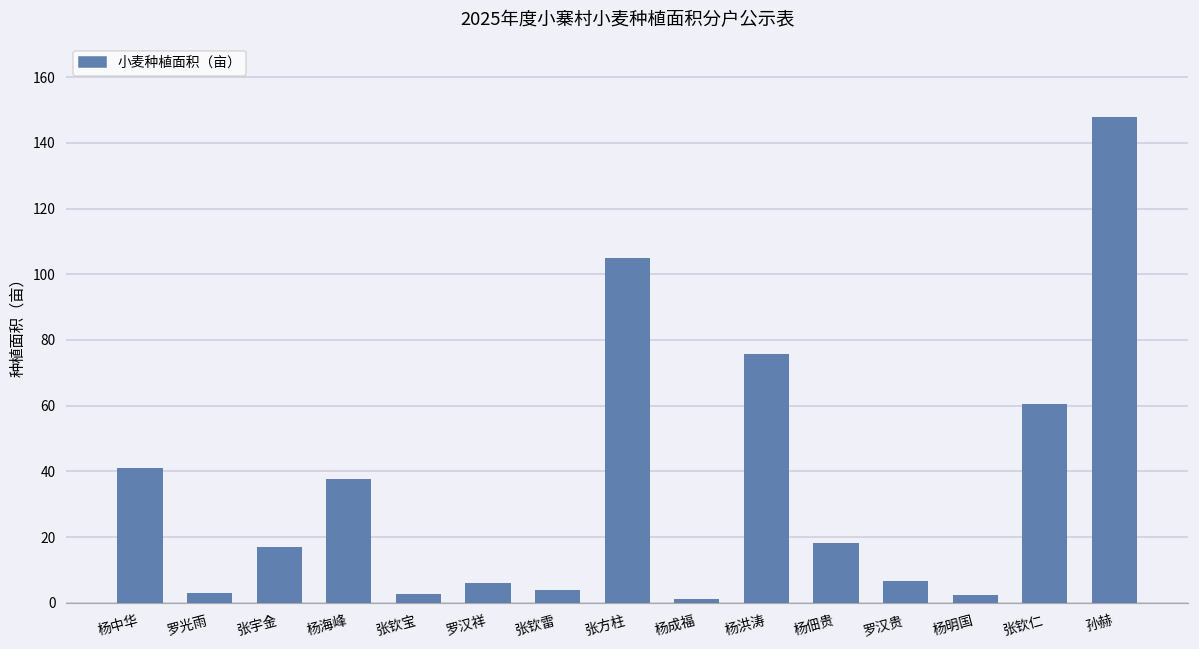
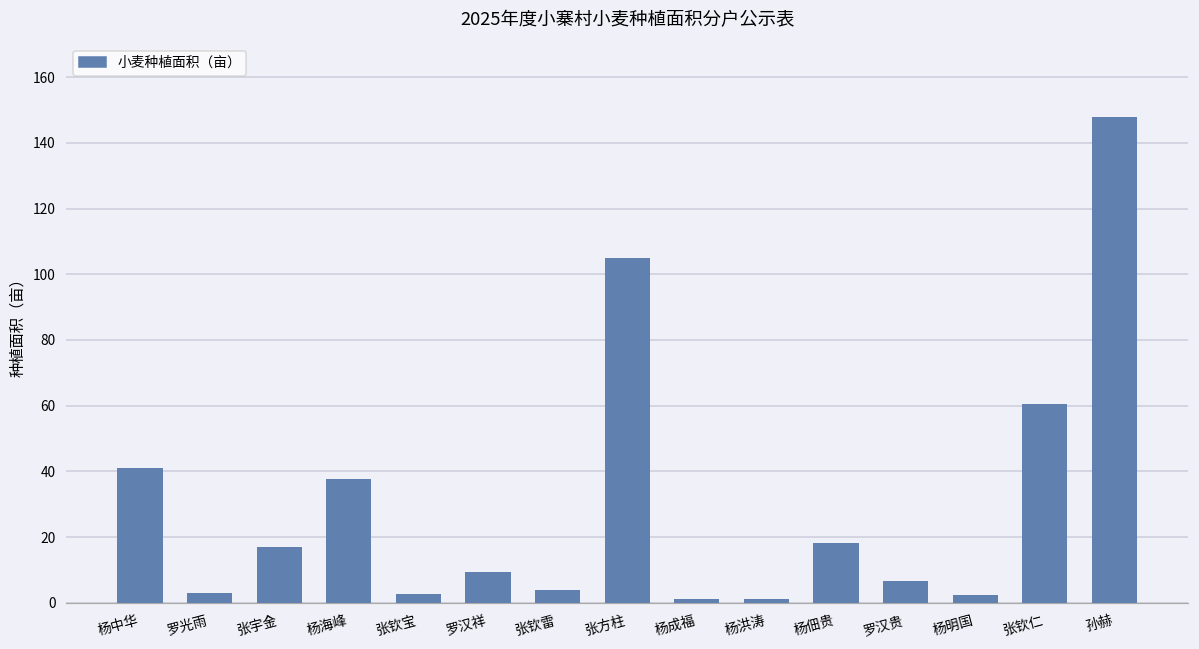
罗汉祥: 6 -> 9
杨洪涛: 76 -> 1
